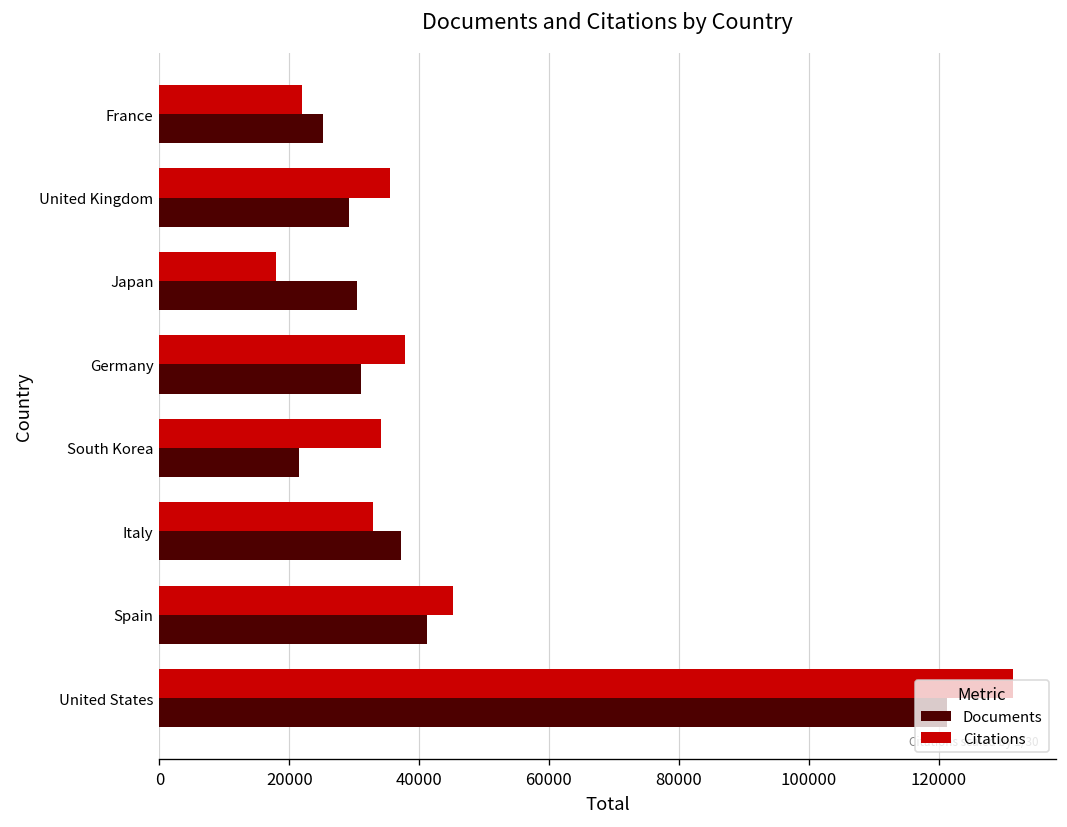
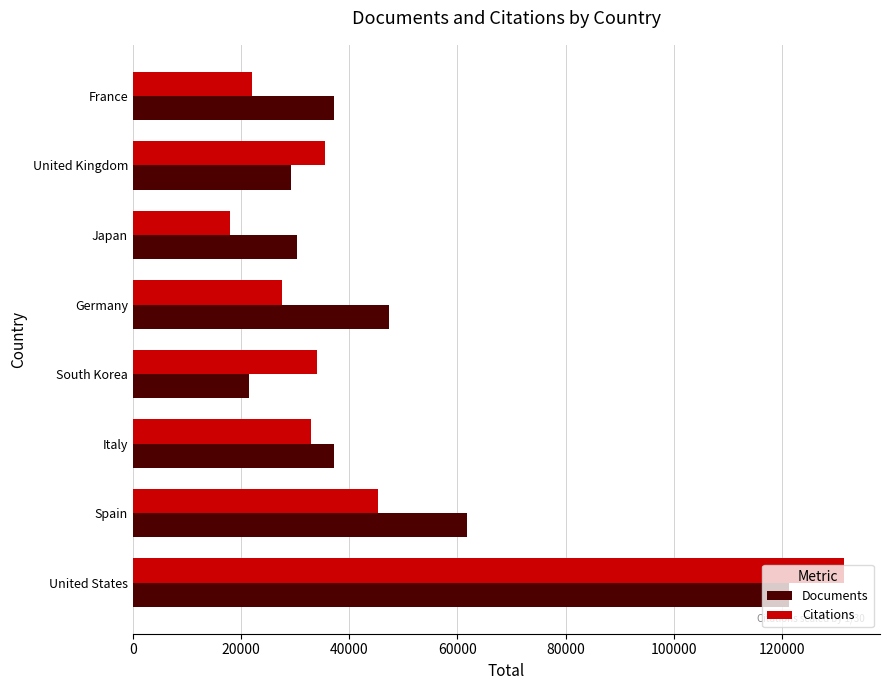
Documents, France: 25000 -> 37000
Citations, Germany: 38000 -> 28000
Documents, Germany: 31000 -> 47000
Documents, Spain: 41000 -> 62000
